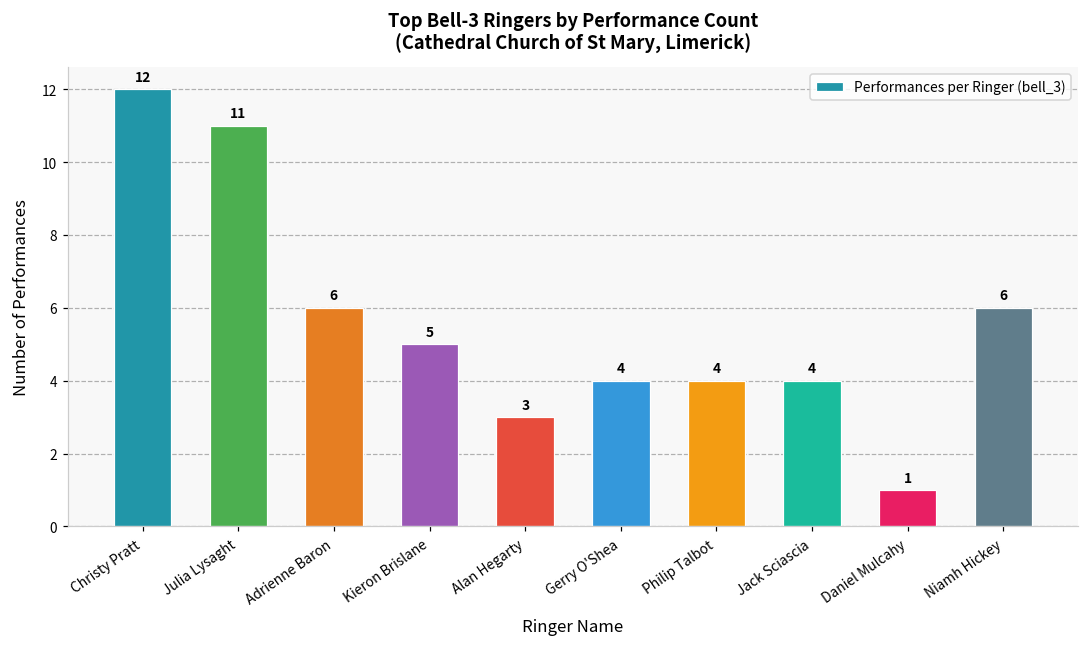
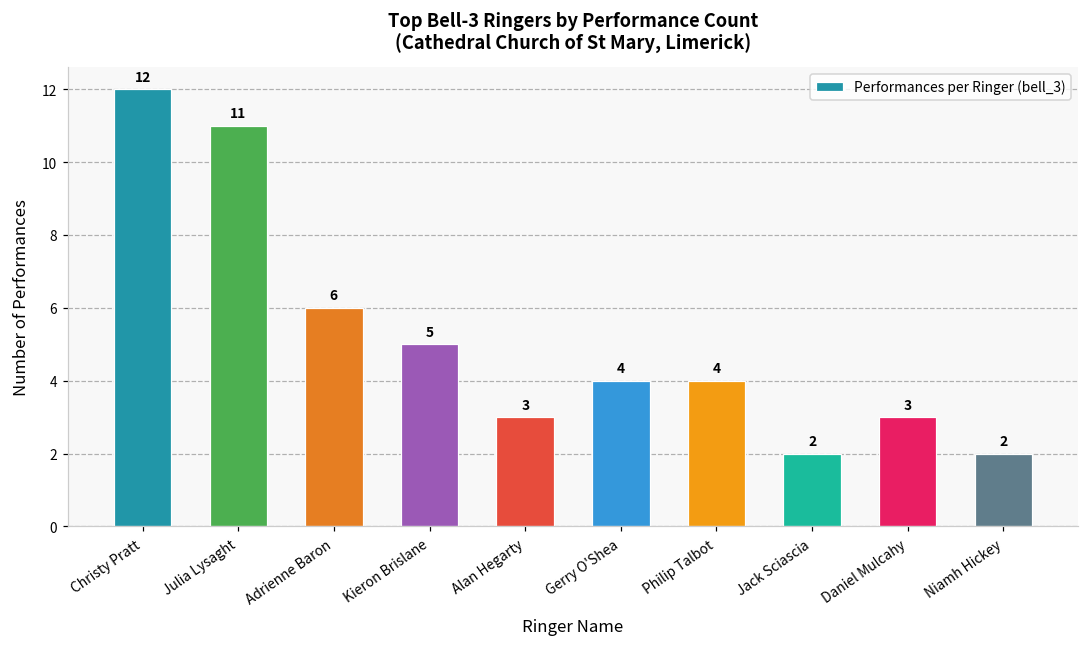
Jack Sciascia: 4 -> 2
Daniel Mulcahy: 1 -> 3
Niamh Hickey: 6 -> 2
